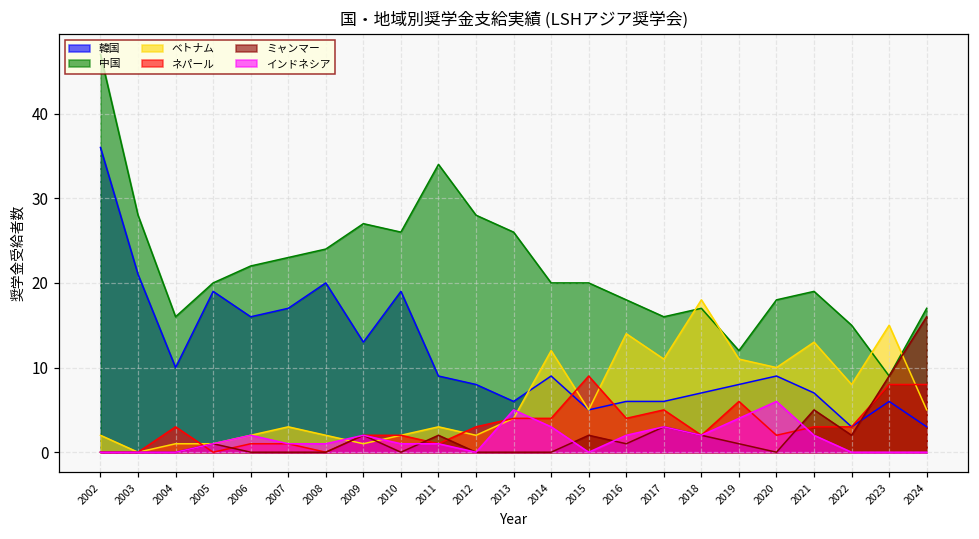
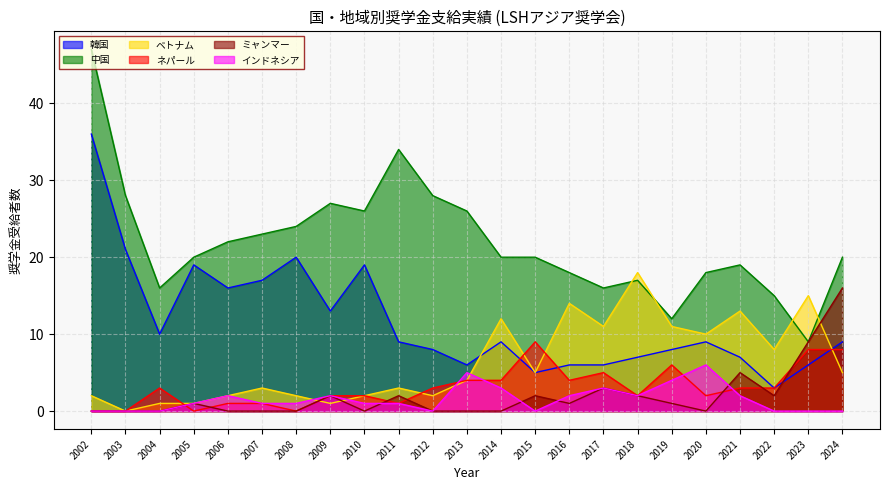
韓国, 2024: 3 -> 9
中国, 2024: 17 -> 20
